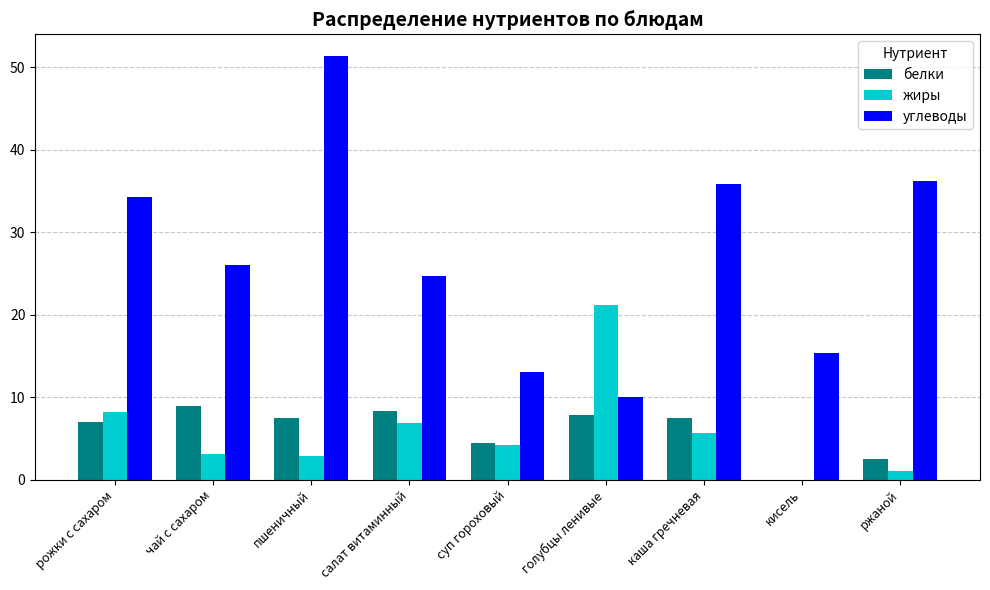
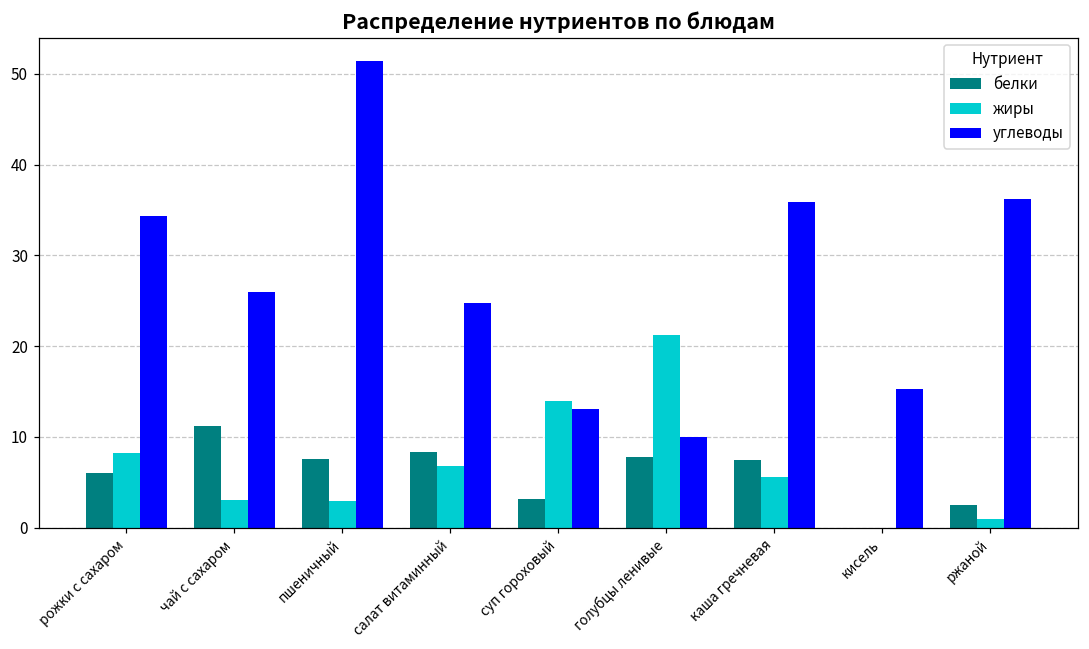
белки, рожки с сахаром: 7 -> 6
белки, чай с сахаром: 9 -> 11
белки, суп гороховый: 4 -> 3
жиры, суп гороховый: 4 -> 14
